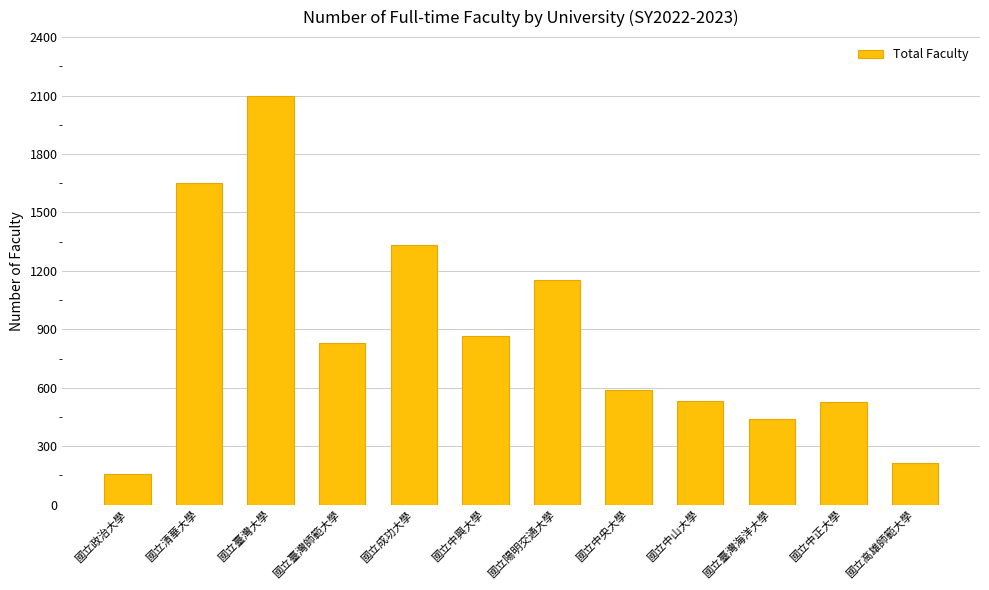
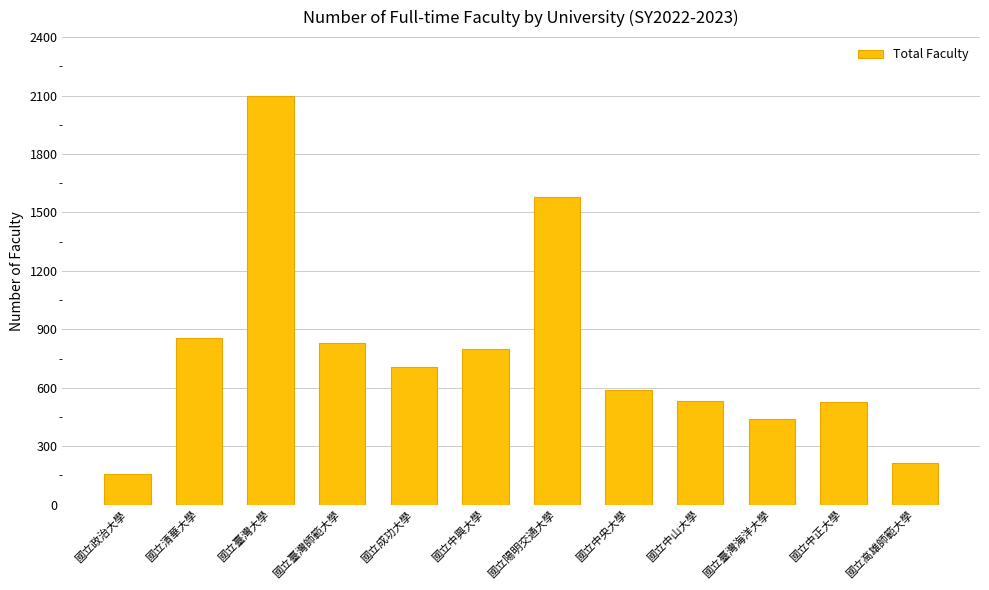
國立清華大學: 1650 -> 860
國立成功大學: 1340 -> 710
國立中興大學: 870 -> 800
國立陽明交通大學: 1150 -> 1580
